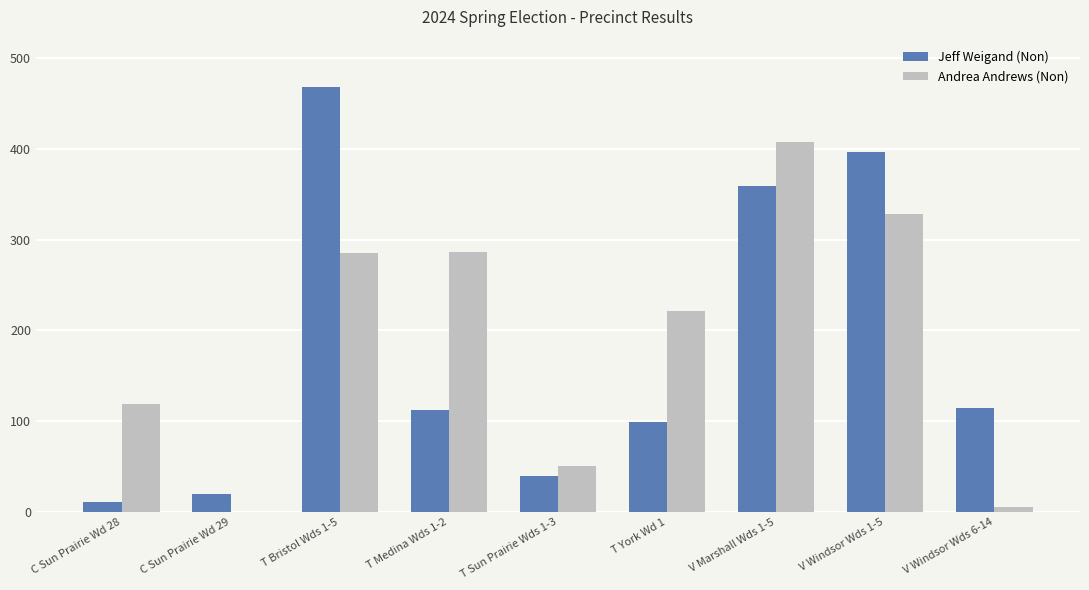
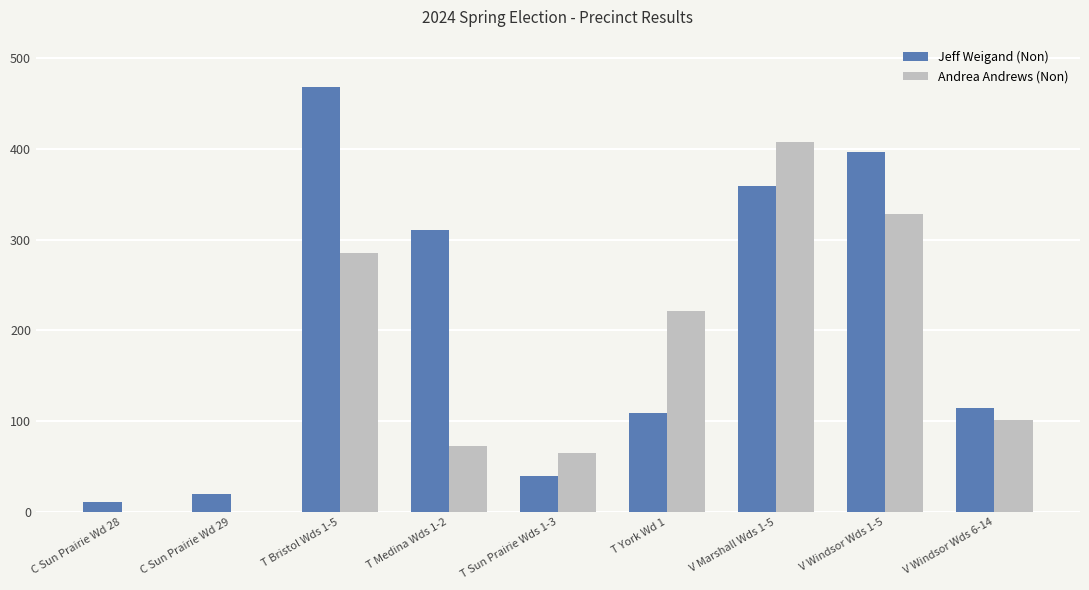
Andrea Andrews (Non), C Sun Prairie Wd 28: 120 -> 0
Jeff Weigand (Non), T Medina Wds 1-2: 110 -> 310
Andrea Andrews (Non), T Medina Wds 1-2: 290 -> 70
Andrea Andrews (Non), T Sun Prairie Wds 1-3: 50 -> 70
Jeff Weigand (Non), T York Wd 1: 100 -> 110
Andrea Andrews (Non), V Windsor Wds 6-14: 10 -> 100
